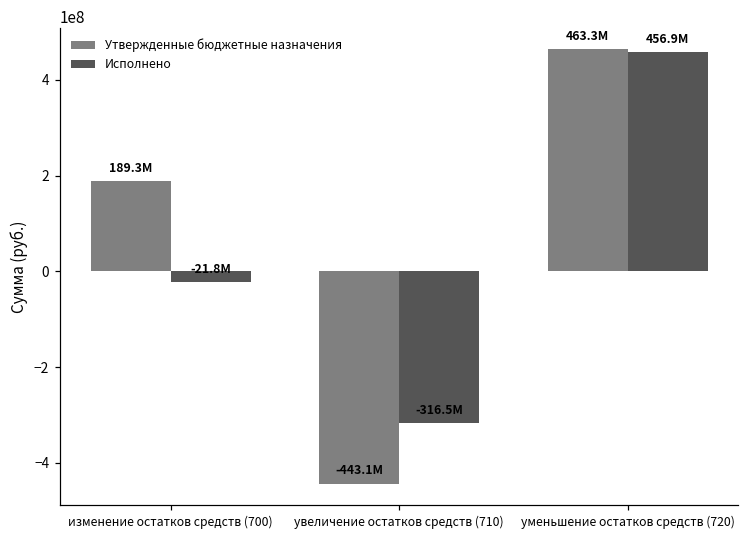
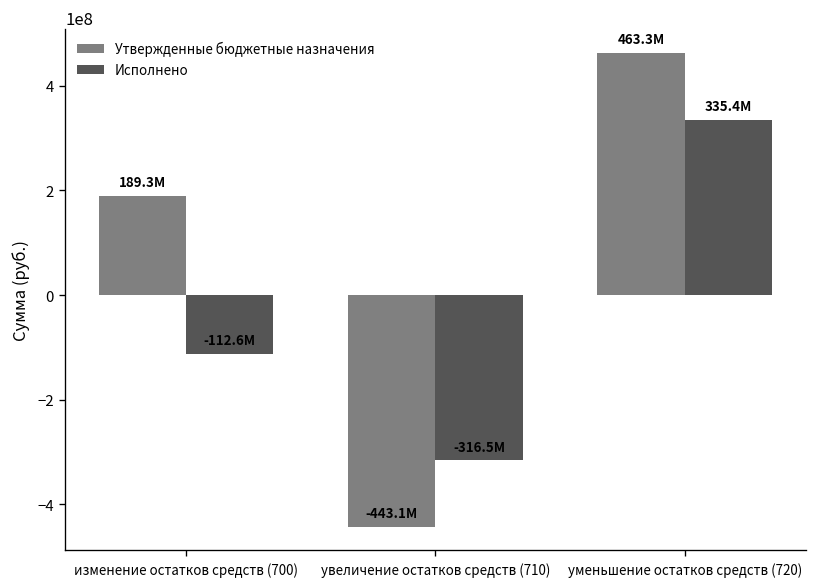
Исполнено, изменение остатков средств (700): -21.8M -> -112.6M
Исполнено, уменьшение остатков средств (720): 456.9M -> 335.4M
